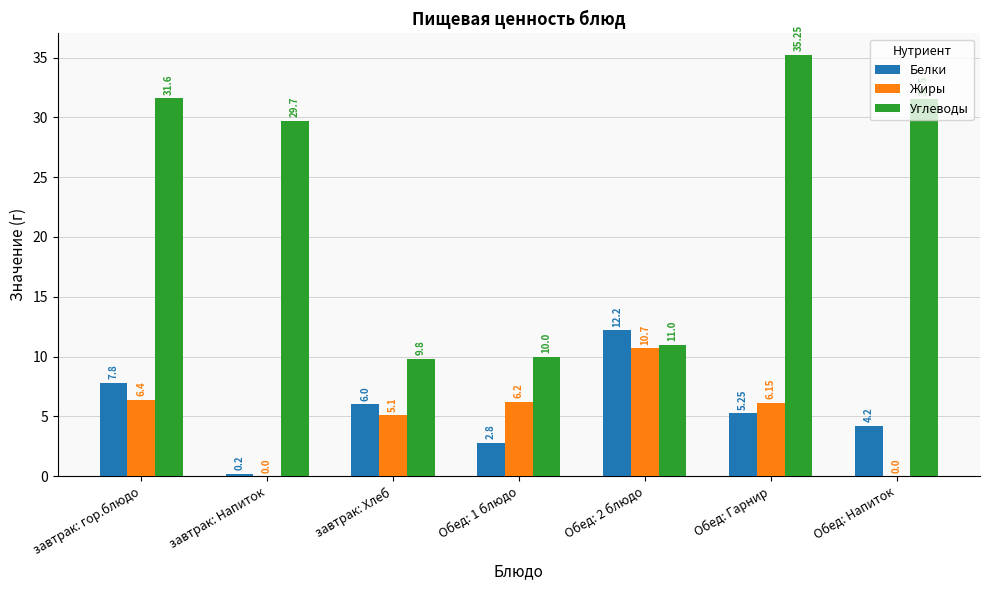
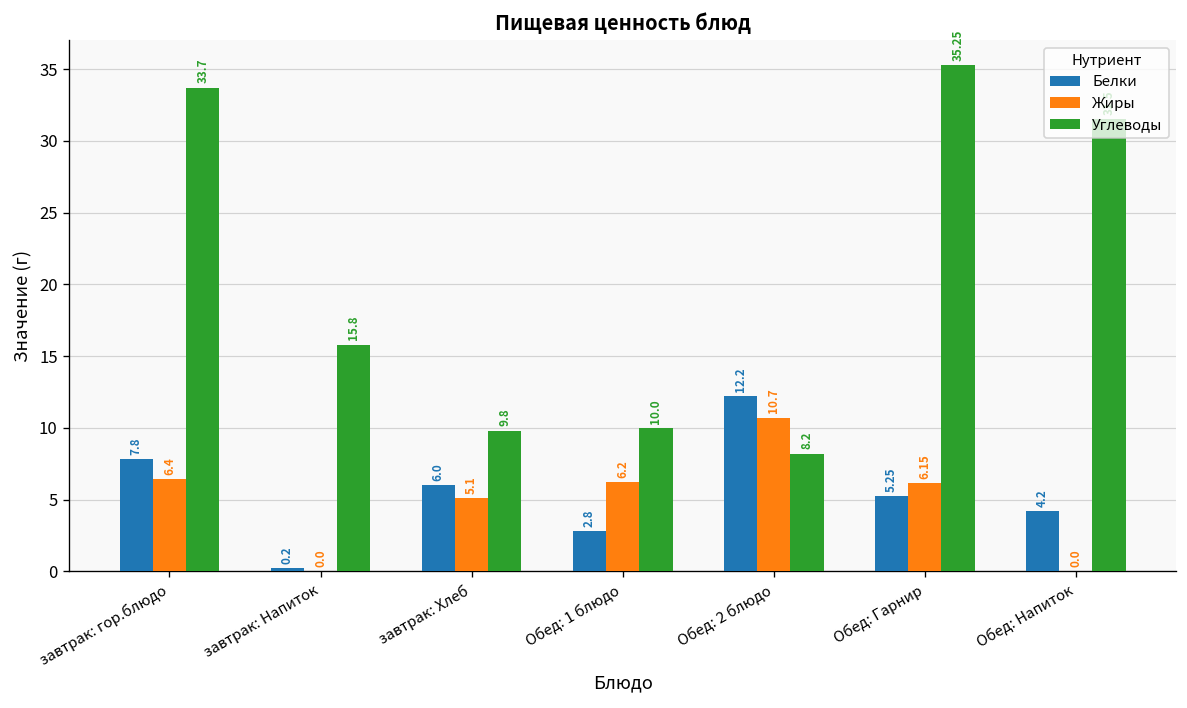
Углеводы, завтрак: гор.блюдо: 31.6 -> 33.7
Углеводы, завтрак: Напиток: 29.7 -> 15.8
Углеводы, Обед: 2 блюдо: 11.0 -> 8.2
